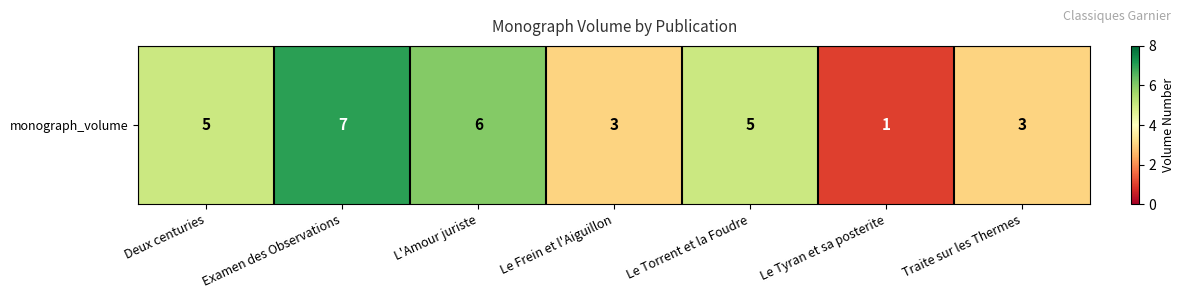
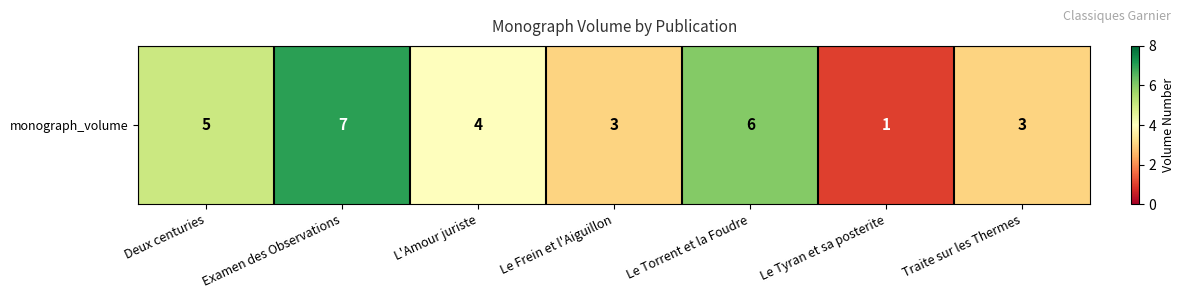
monograph_volume, L'Amour juriste: 6 -> 4
monograph_volume, Le Torrent et la Foudre: 5 -> 6
